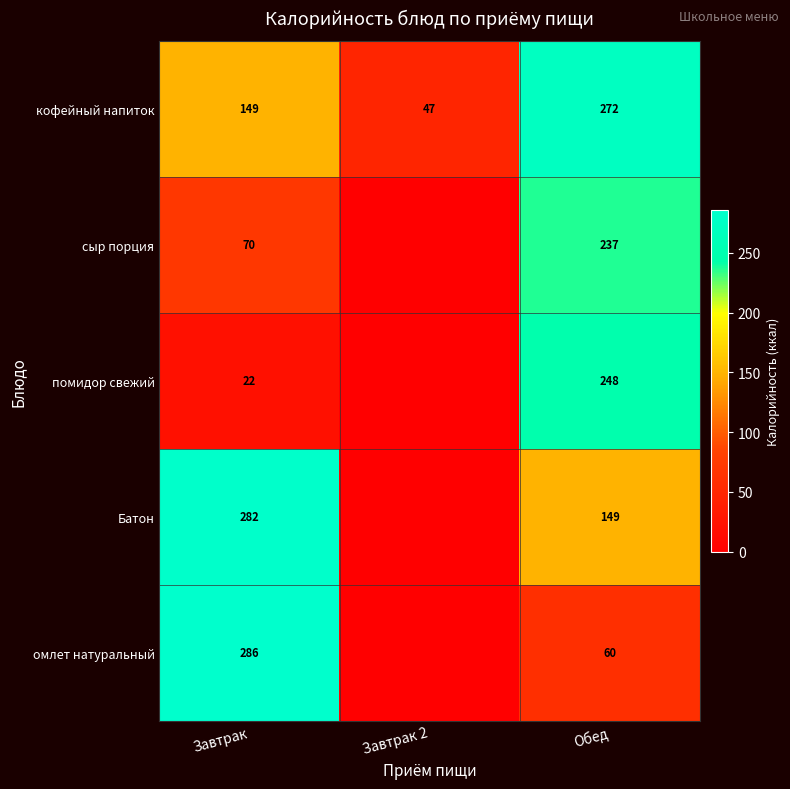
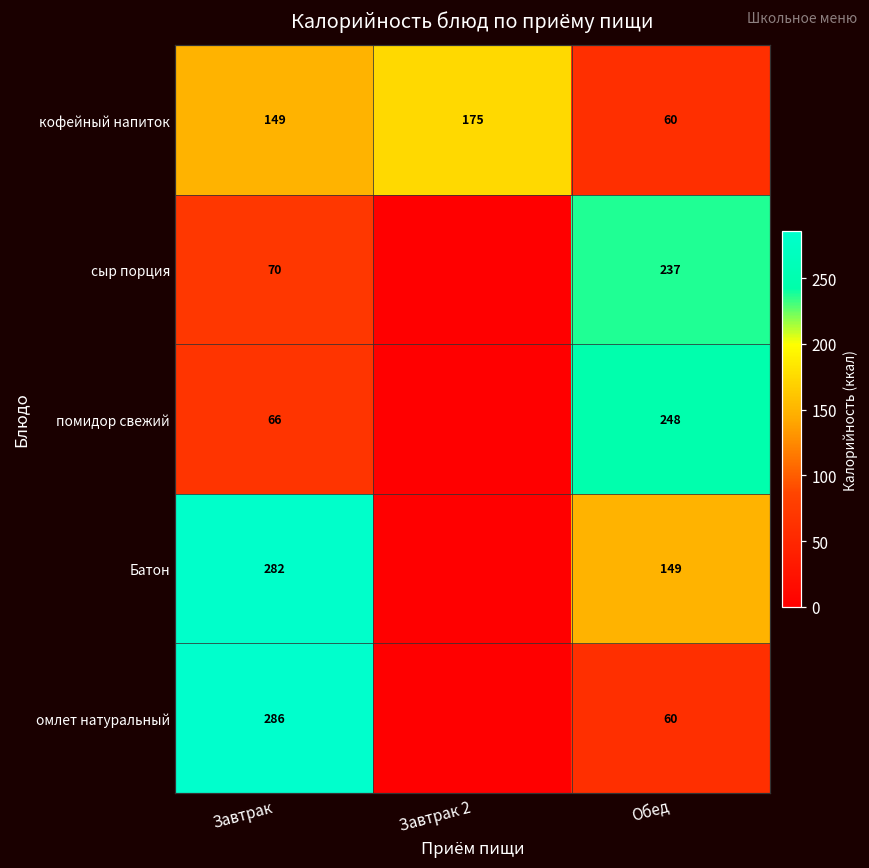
кофейный напиток, Завтрак 2: 47 -> 175
кофейный напиток, Обед: 272 -> 60
помидор свежий, Завтрак: 22 -> 66
